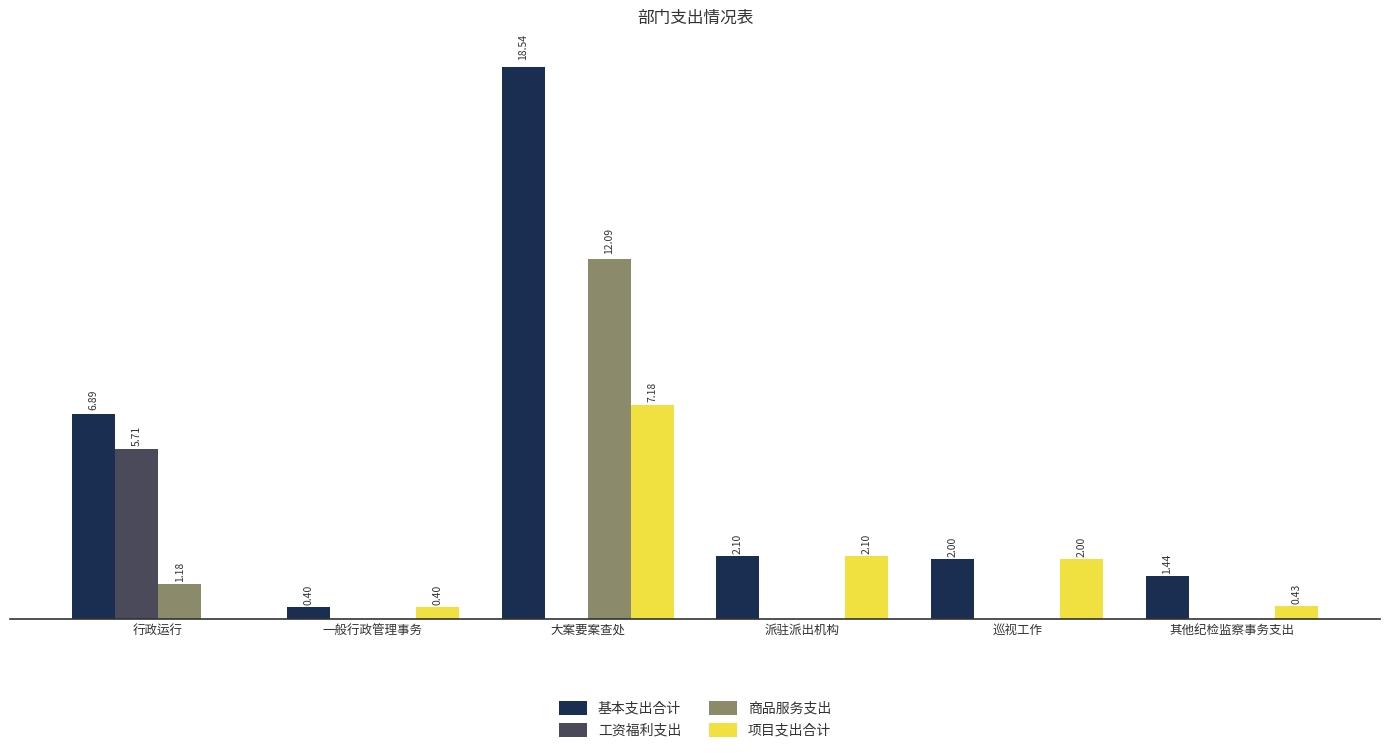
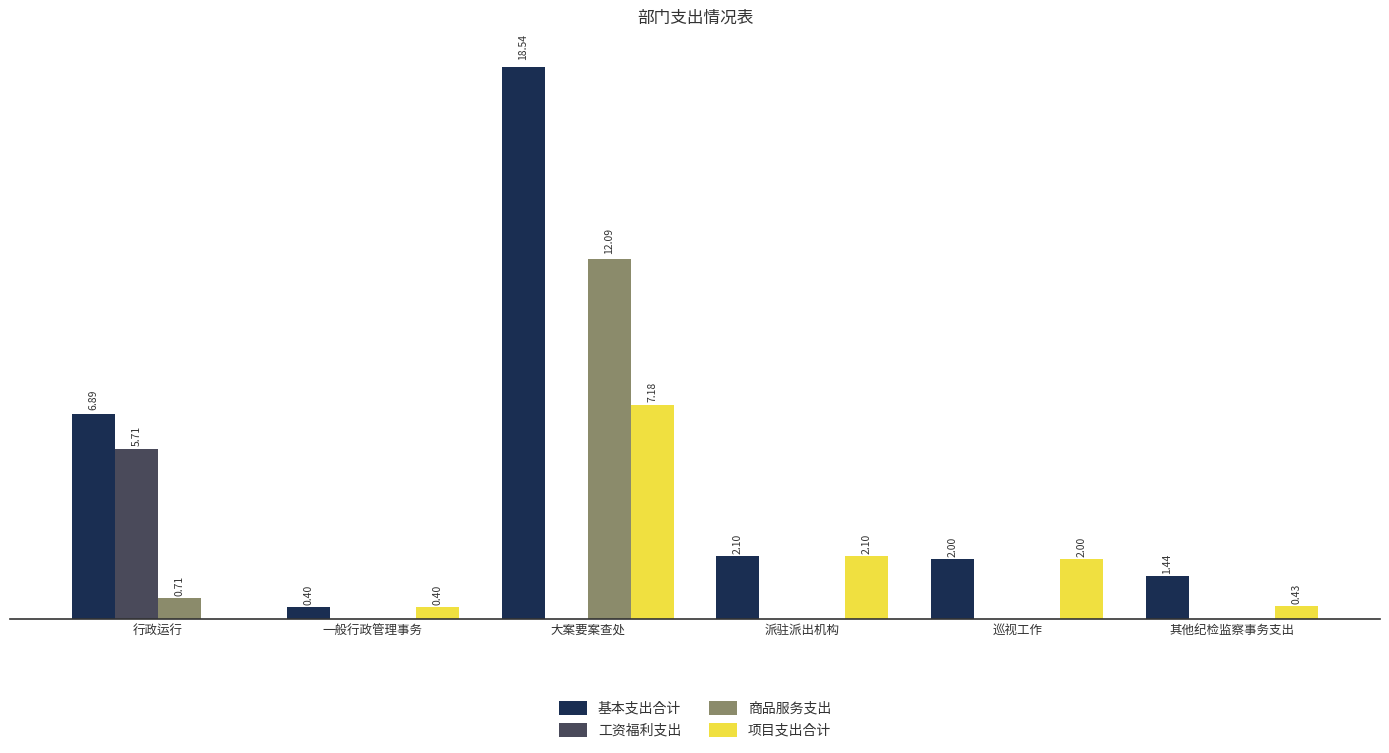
商品服务支出, 行政运行: 1.18 -> 0.71
